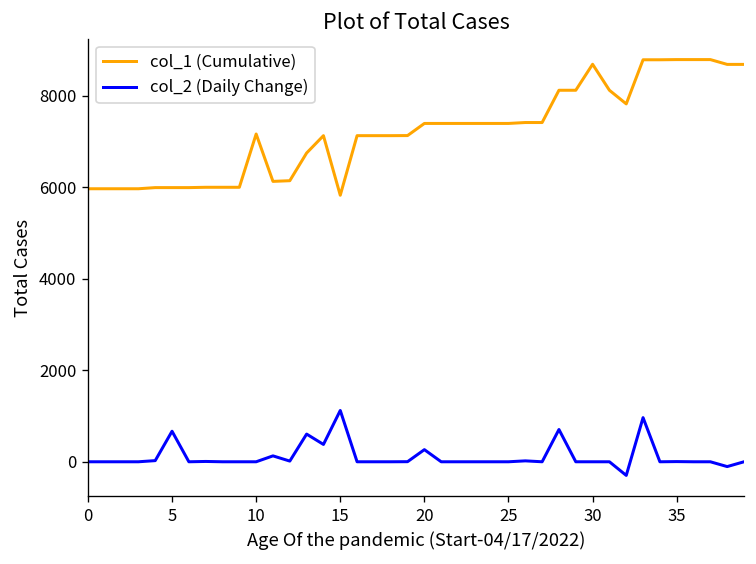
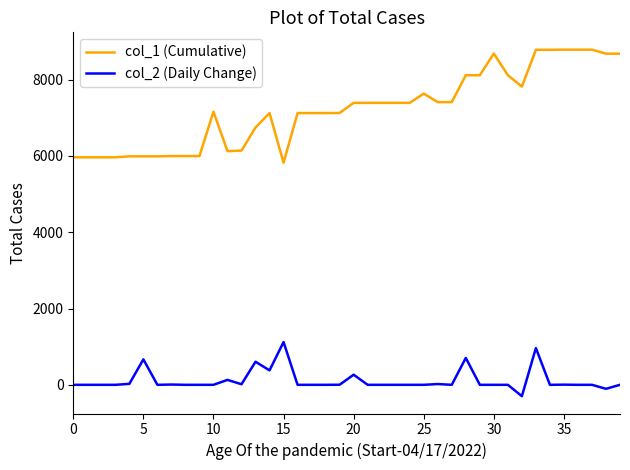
col_1 (Cumulative), 25: 7400 -> 7600
